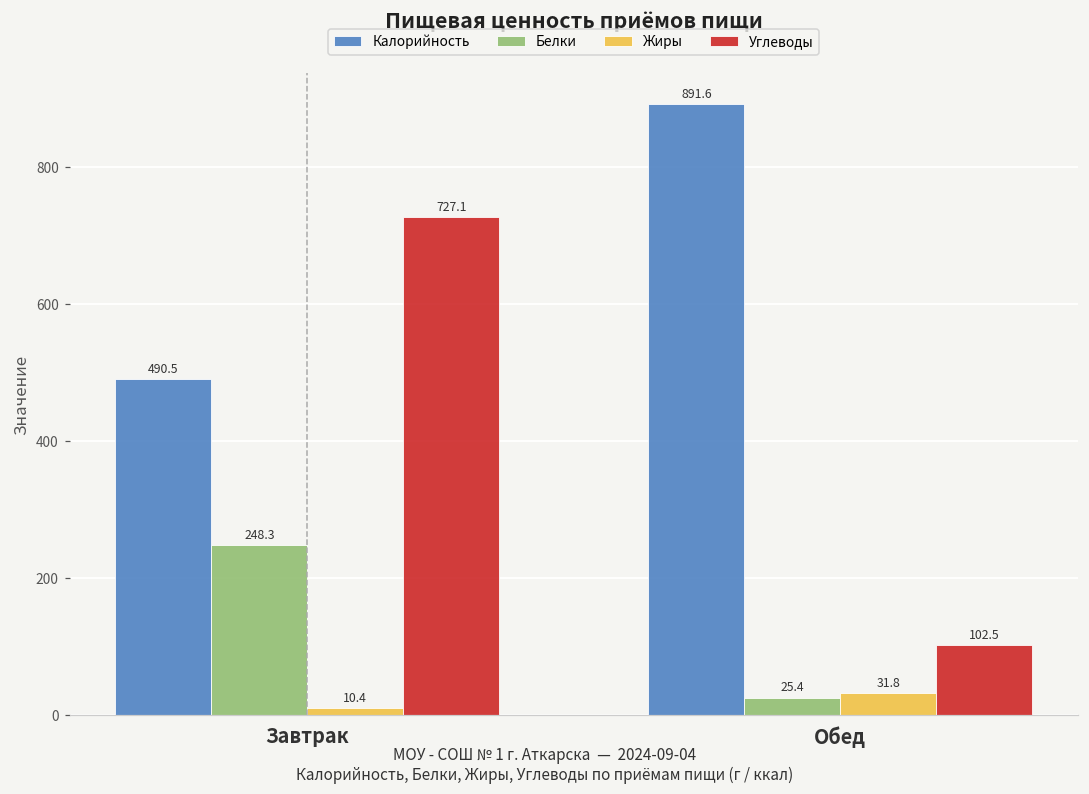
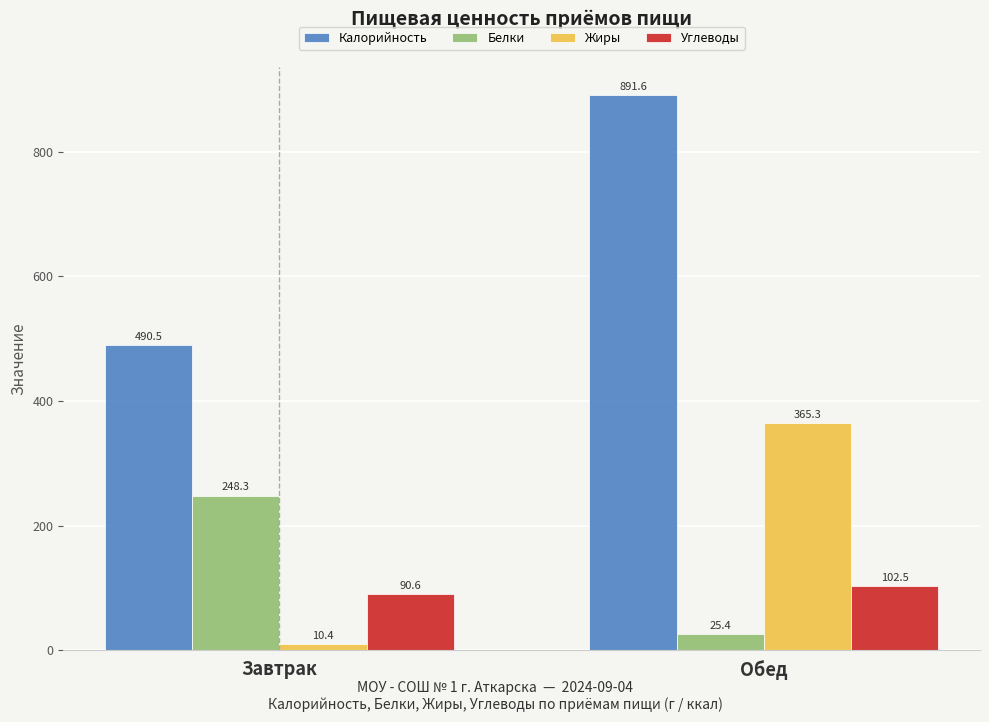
Углеводы, Завтрак: 727.1 -> 90.6
Жиры, Обед: 31.8 -> 365.3
